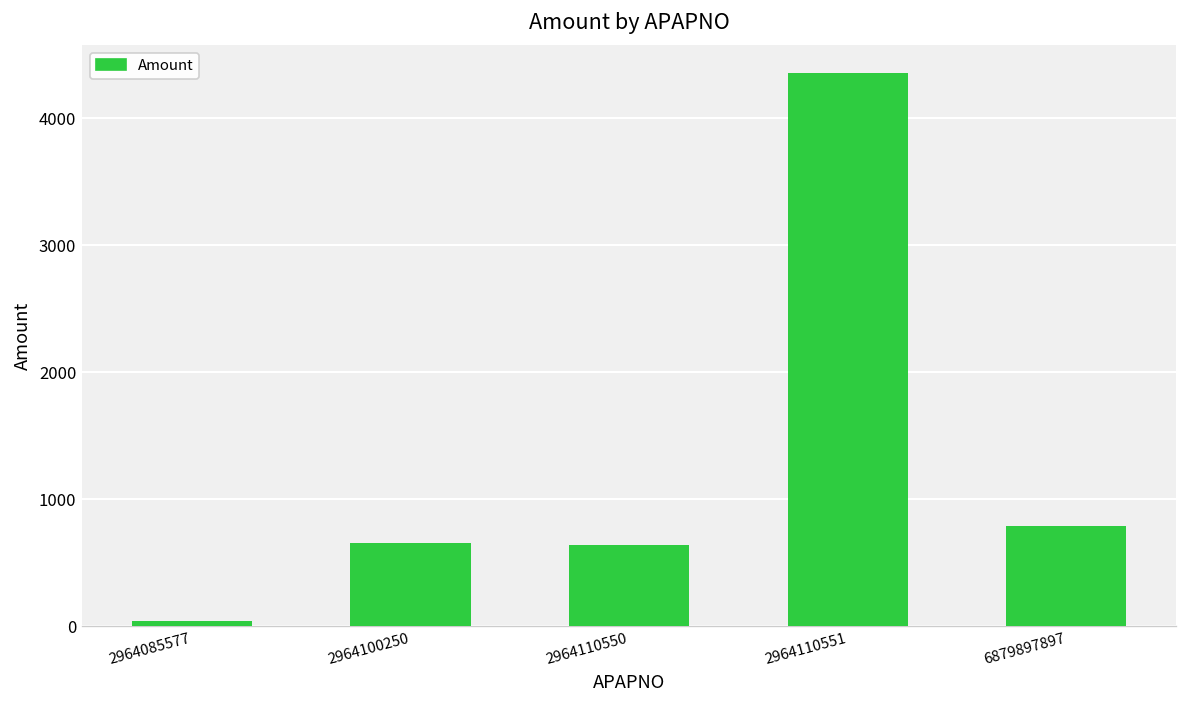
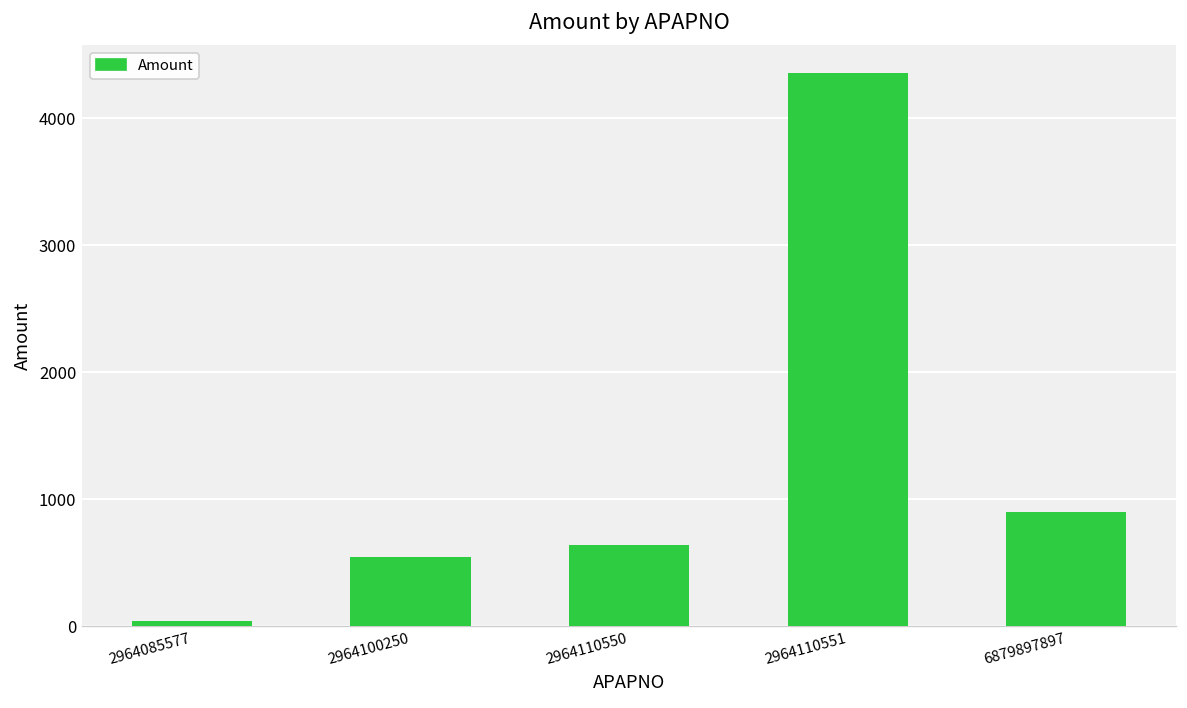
2964100250: 660 -> 550
6879897897: 790 -> 900
